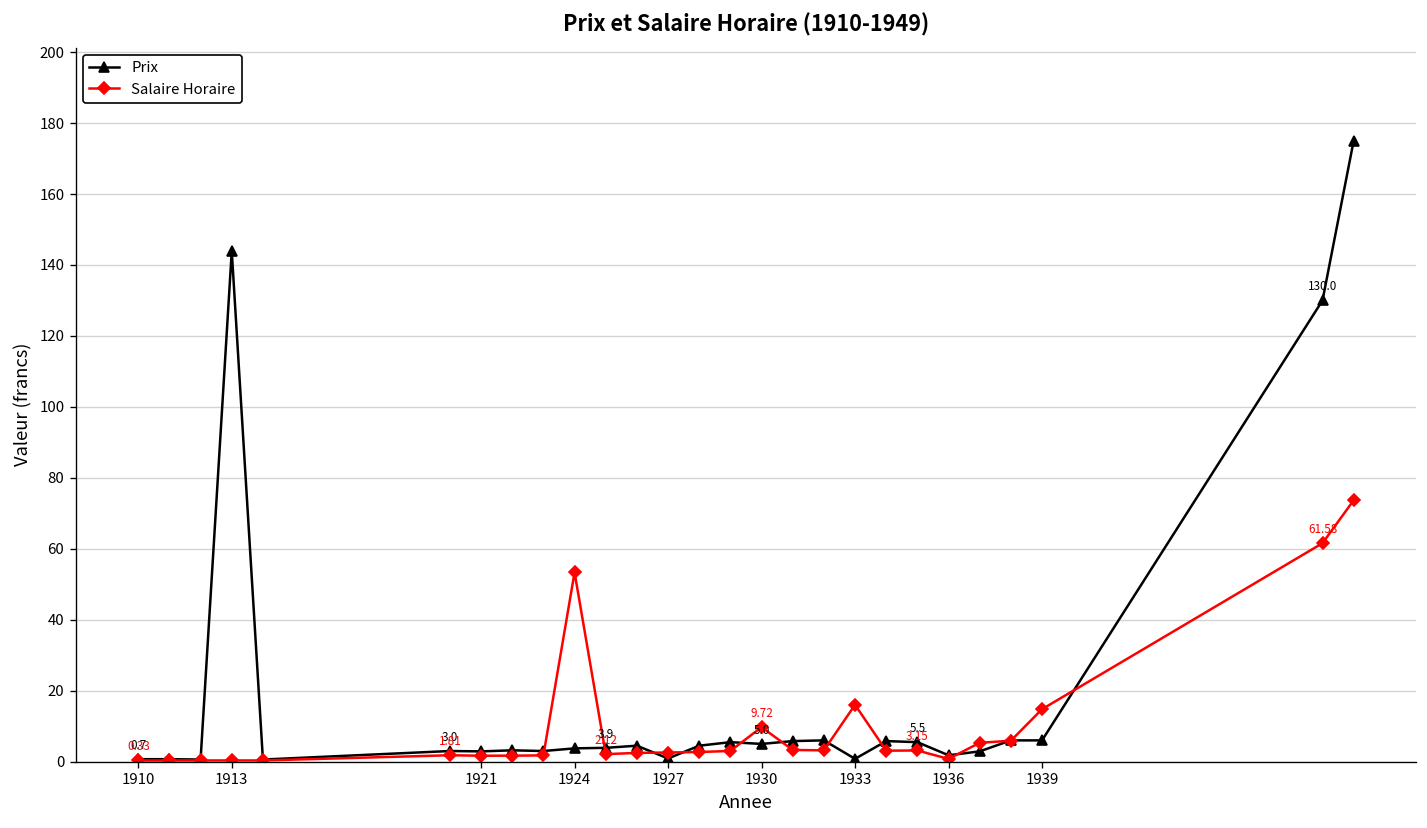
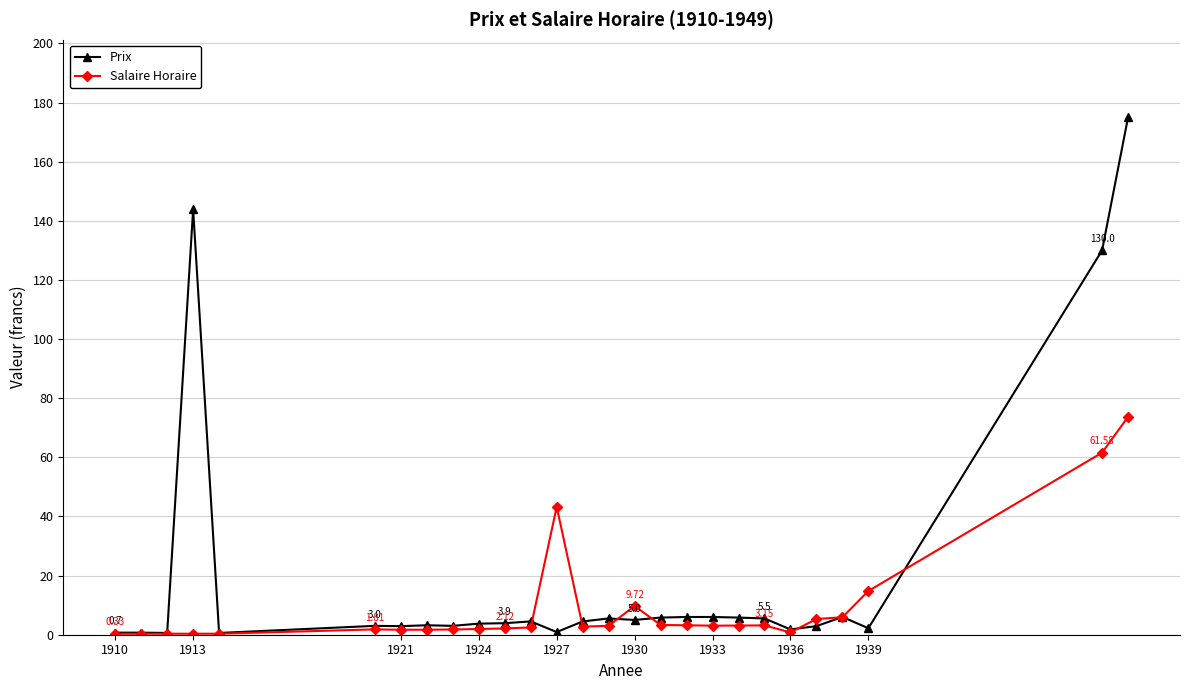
Salaire Horaire, 1924: 53 -> 2
Salaire Horaire, 1927: 3 -> 43
Prix, 1933: 1 -> 6
Salaire Horaire, 1933: 16 -> 3
Prix, 1939: 6 -> 2
